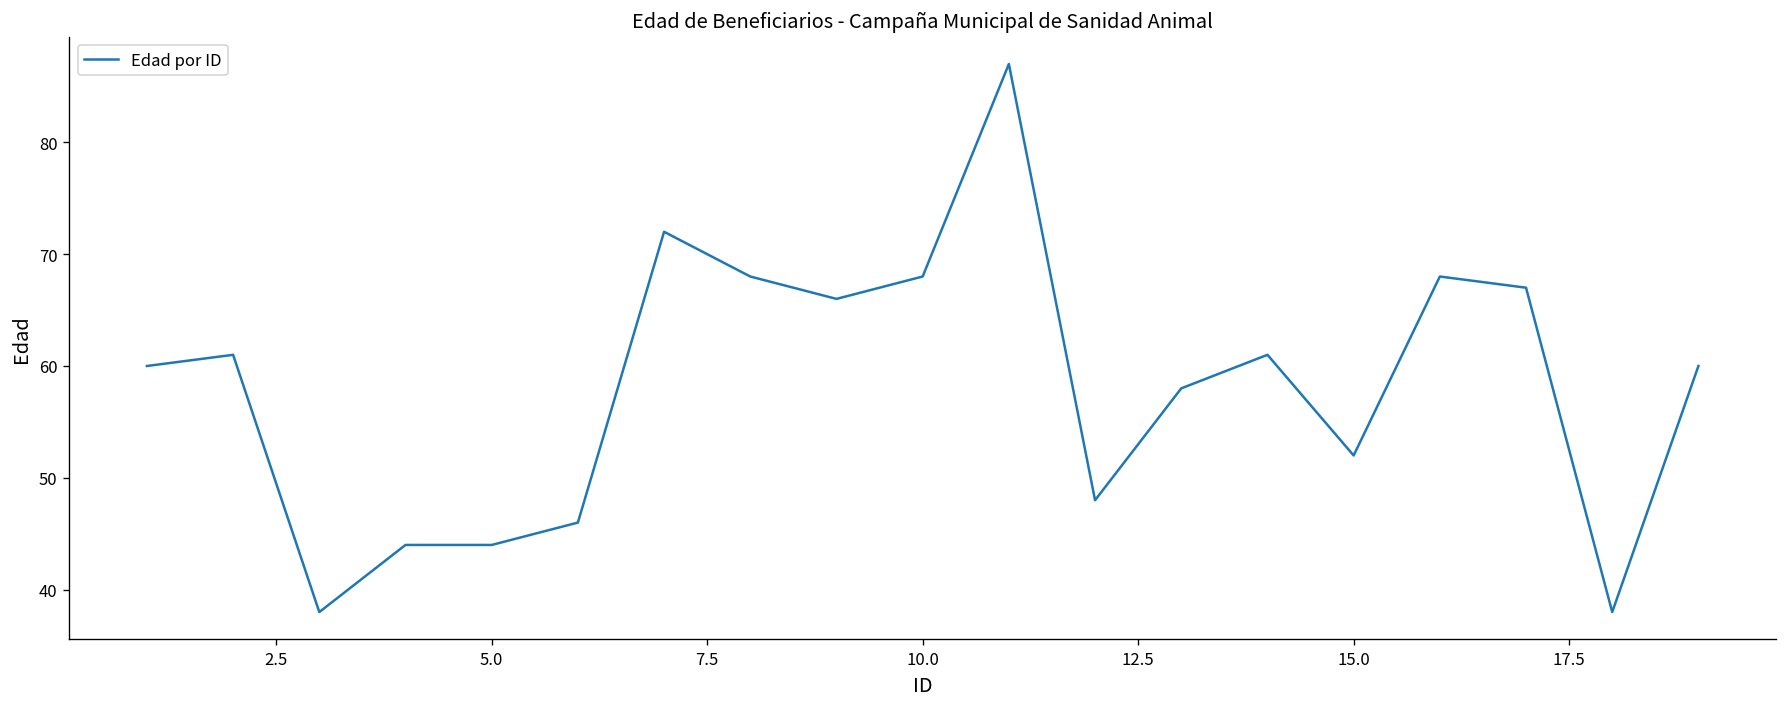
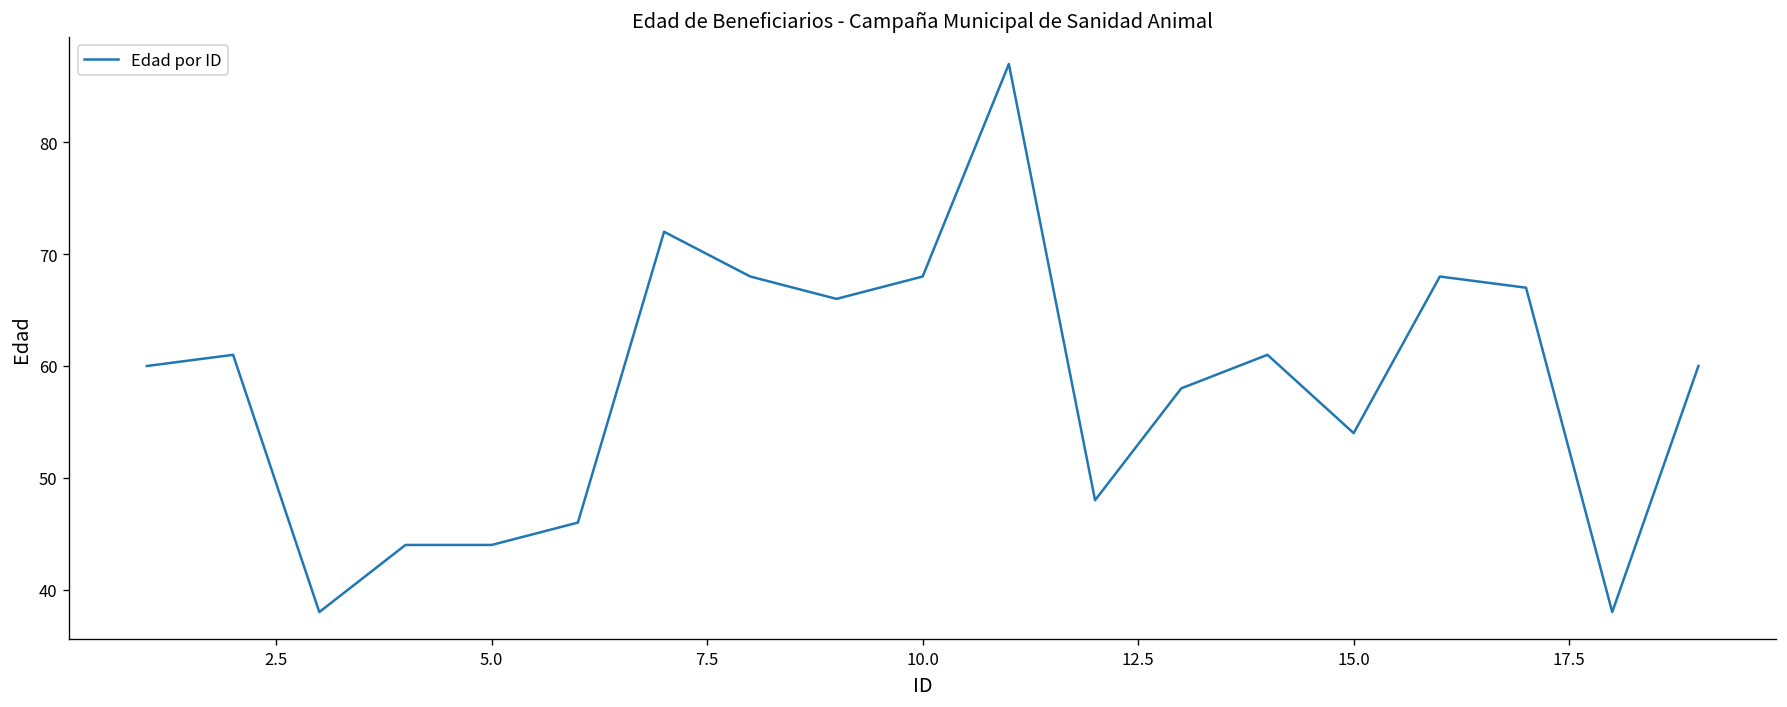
15.0: 52 -> 54
